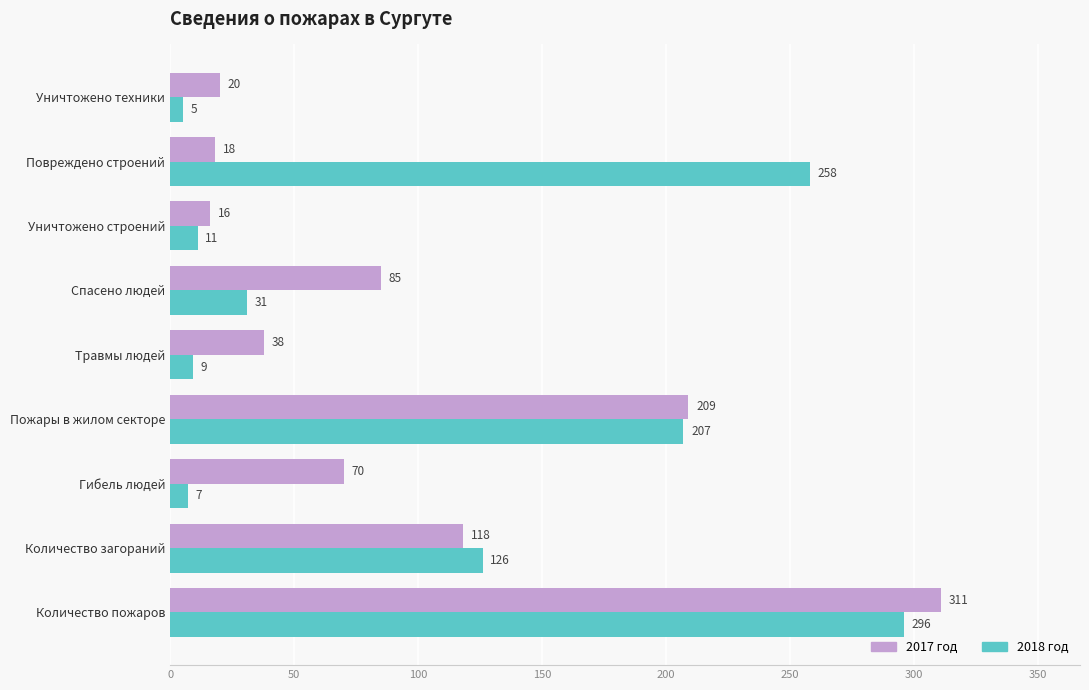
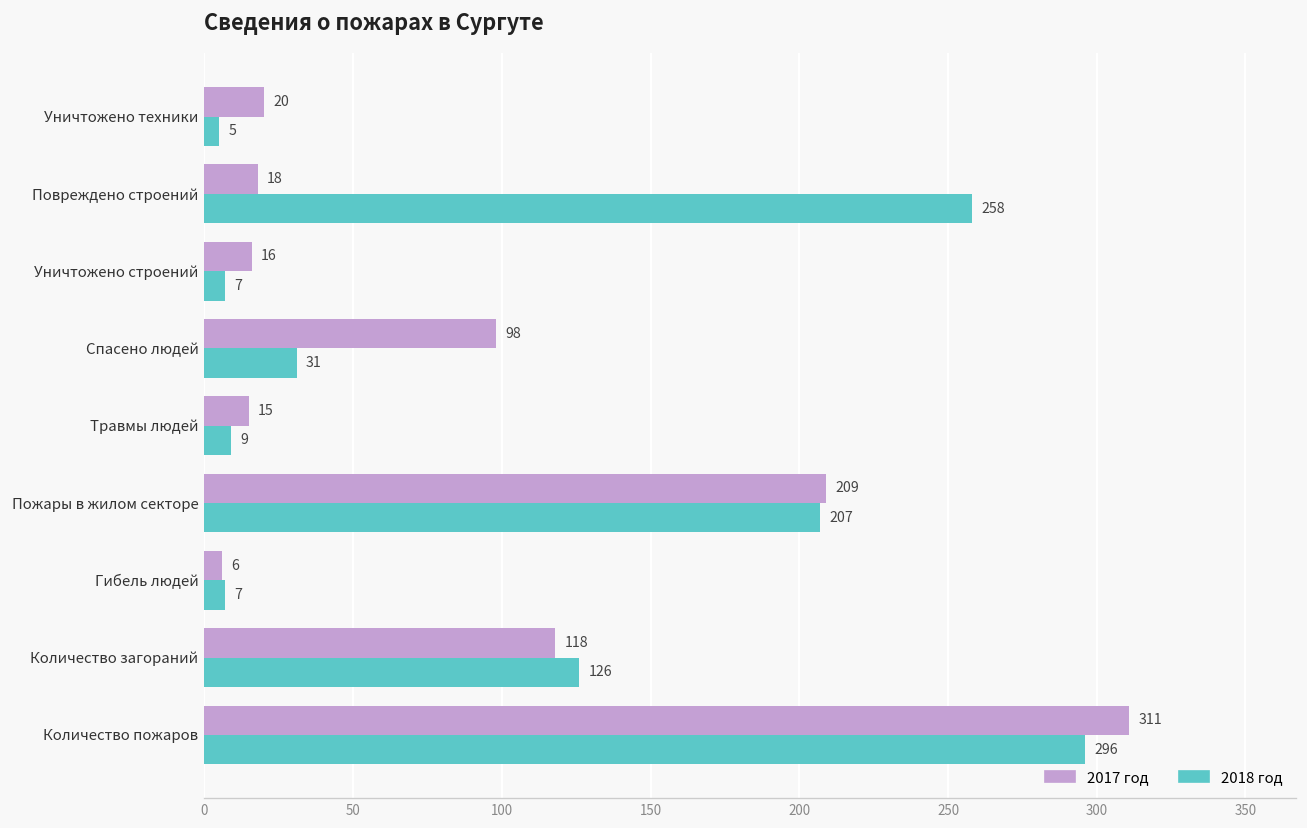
2018 год, Уничтожено строений: 11 -> 7
2017 год, Спасено людей: 85 -> 98
2017 год, Травмы людей: 38 -> 15
2017 год, Гибель людей: 70 -> 6
